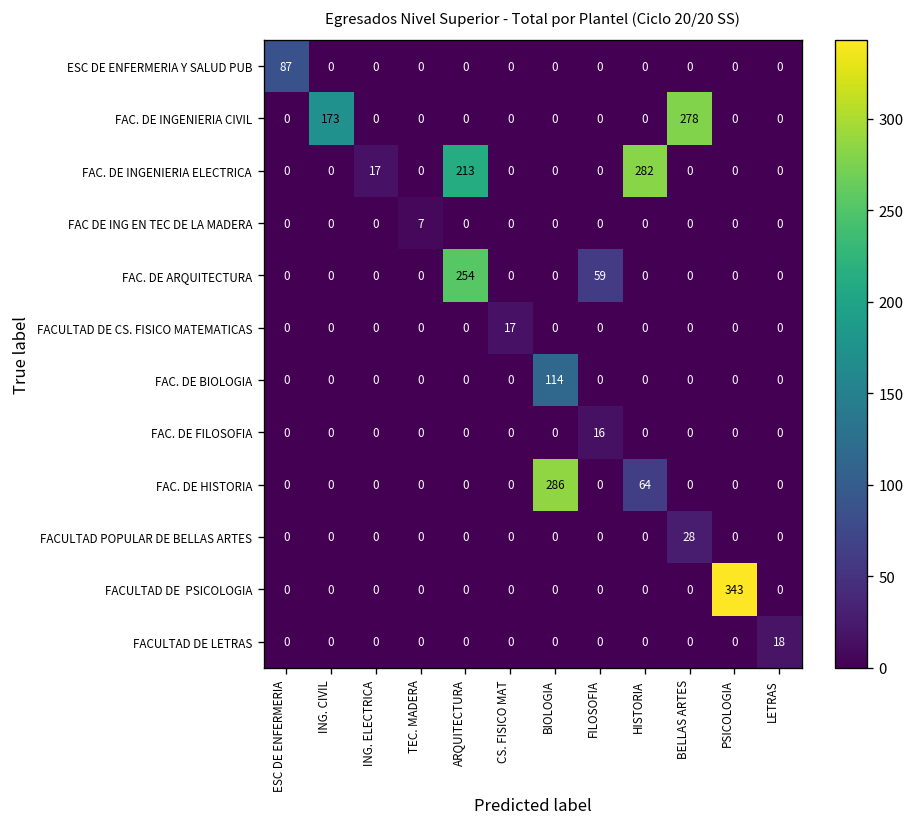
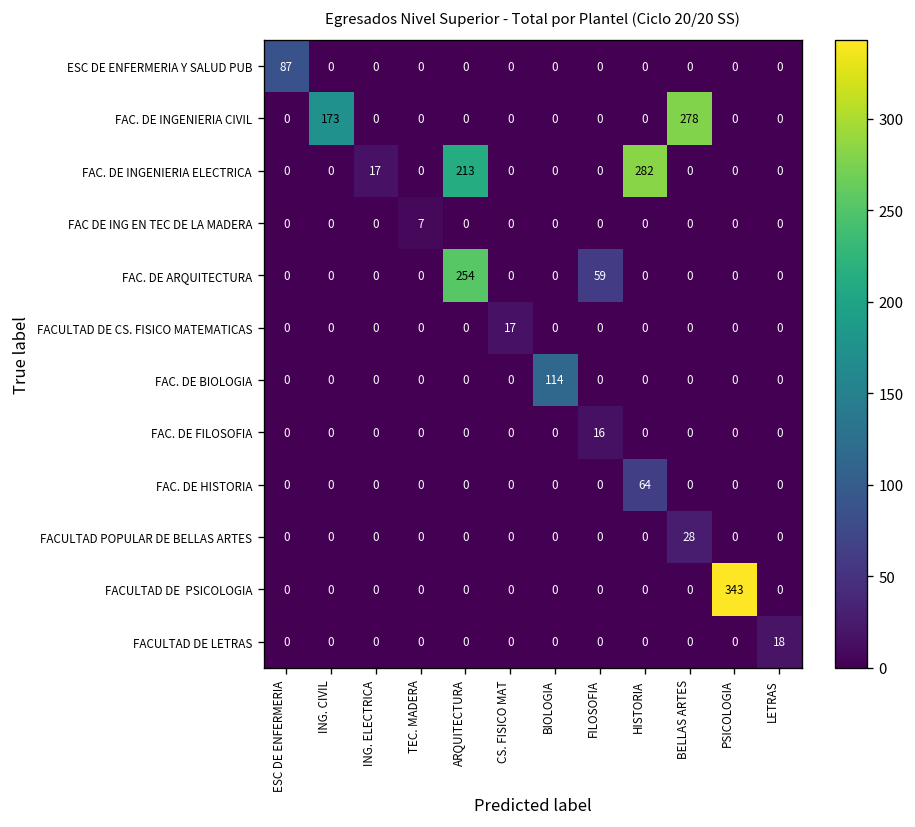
FAC. DE HISTORIA, BIOLOGIA: 286 -> 0
